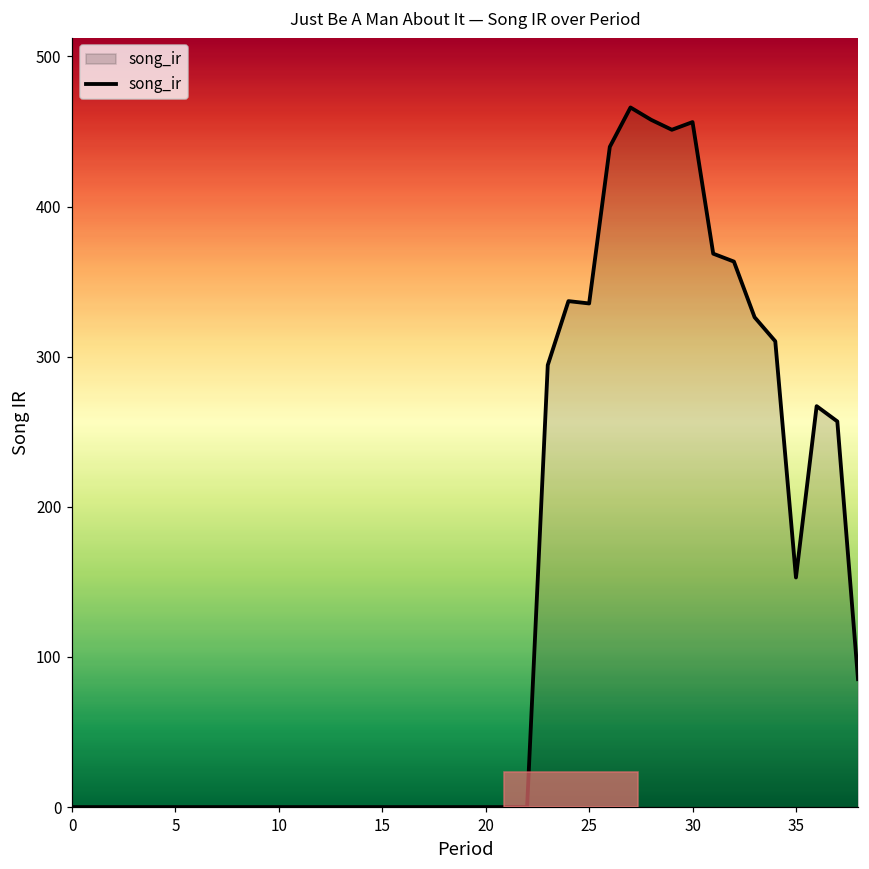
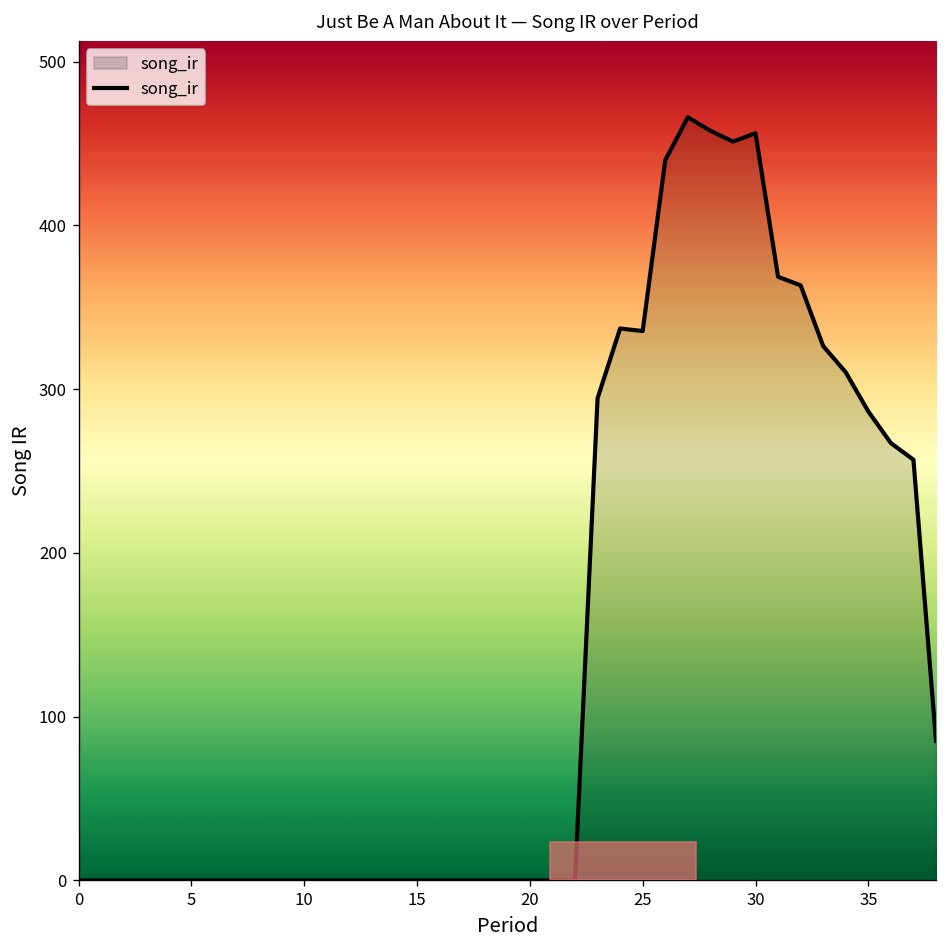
35: 153 -> 286
